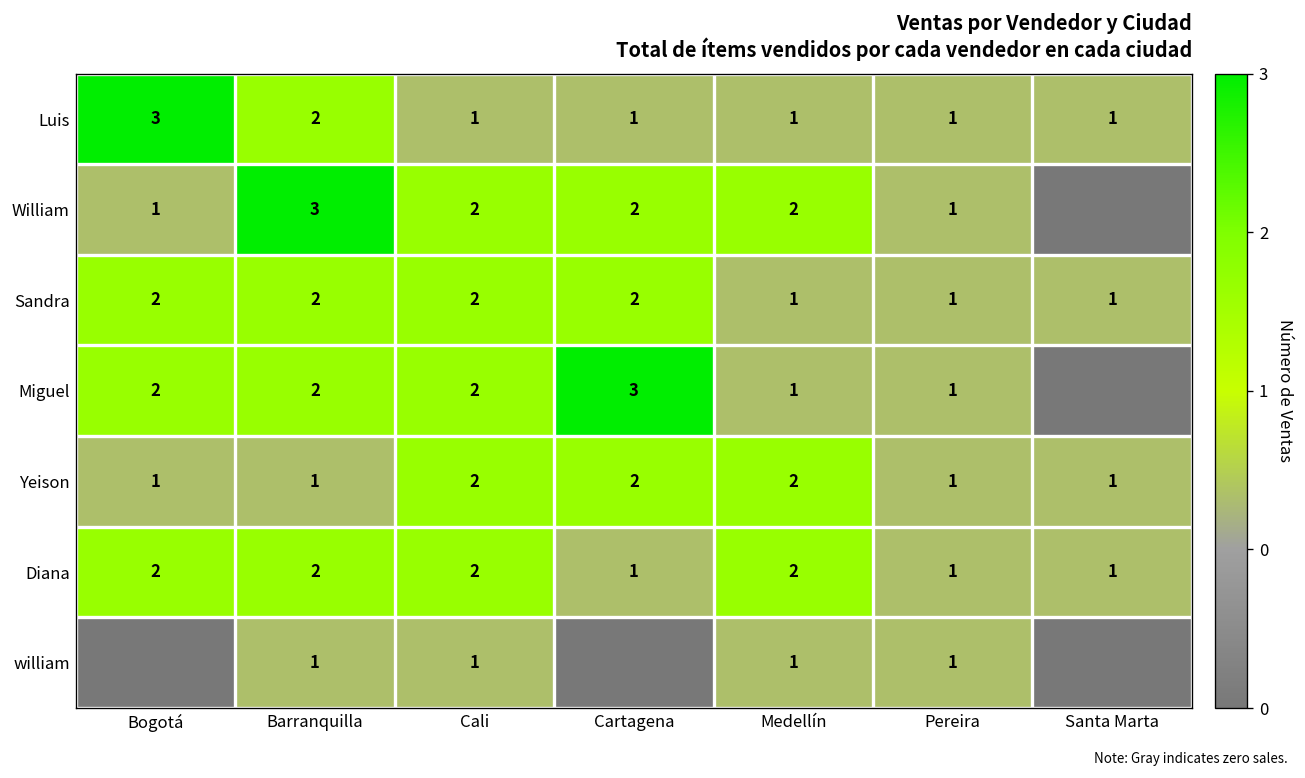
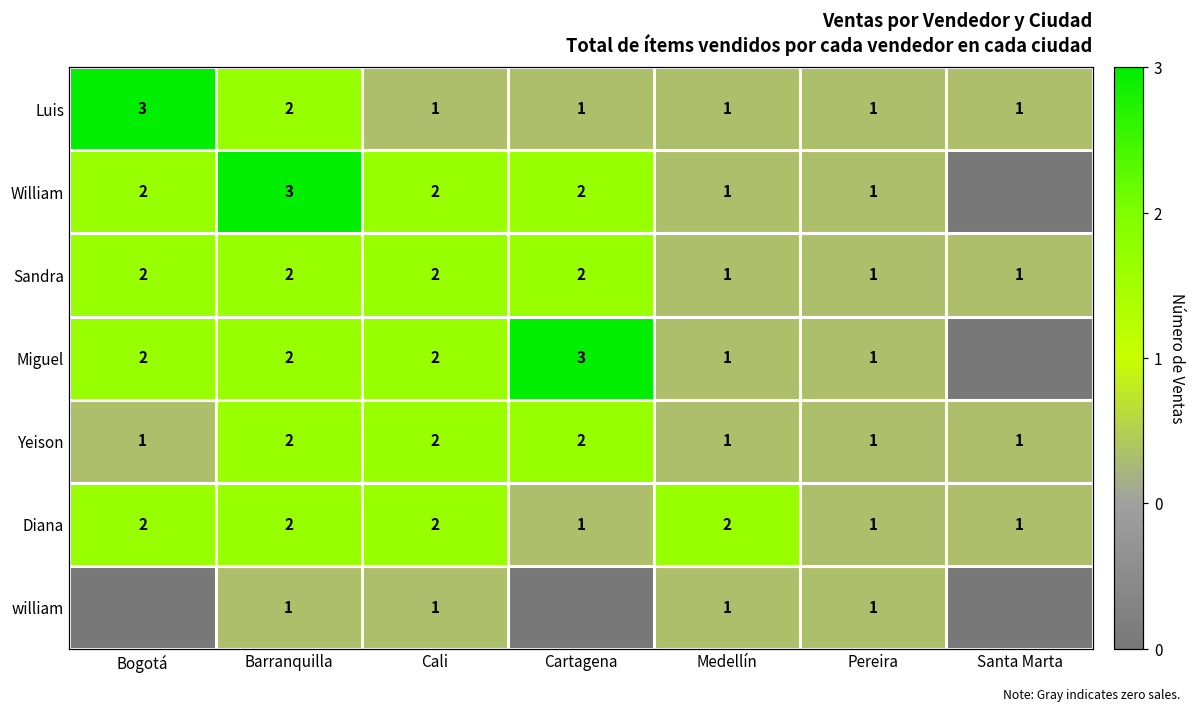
William, Bogotá: 1 -> 2
William, Medellín: 2 -> 1
Yeison, Barranquilla: 1 -> 2
Yeison, Medellín: 2 -> 1
